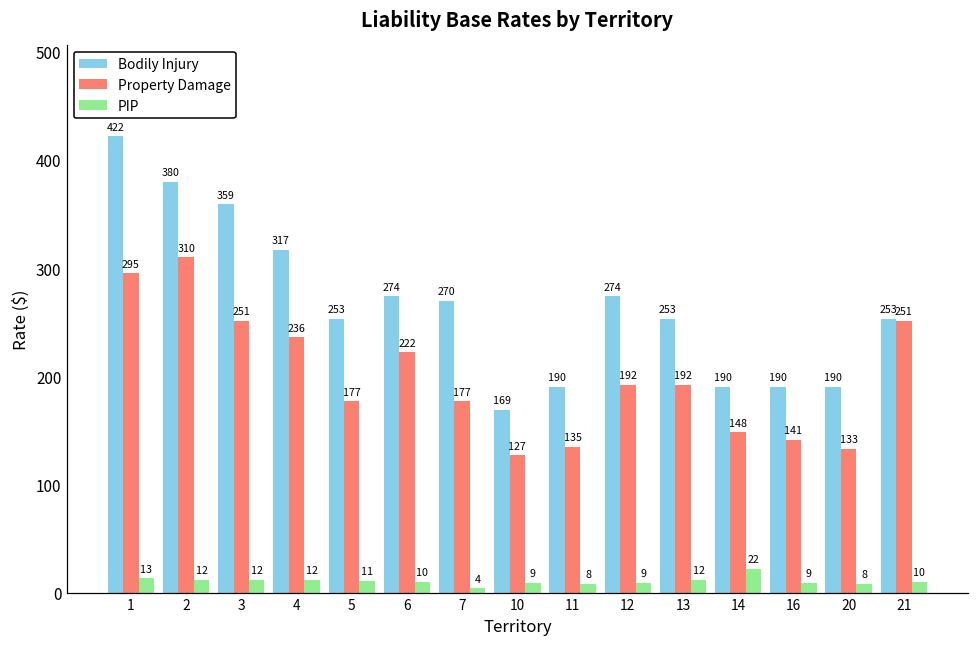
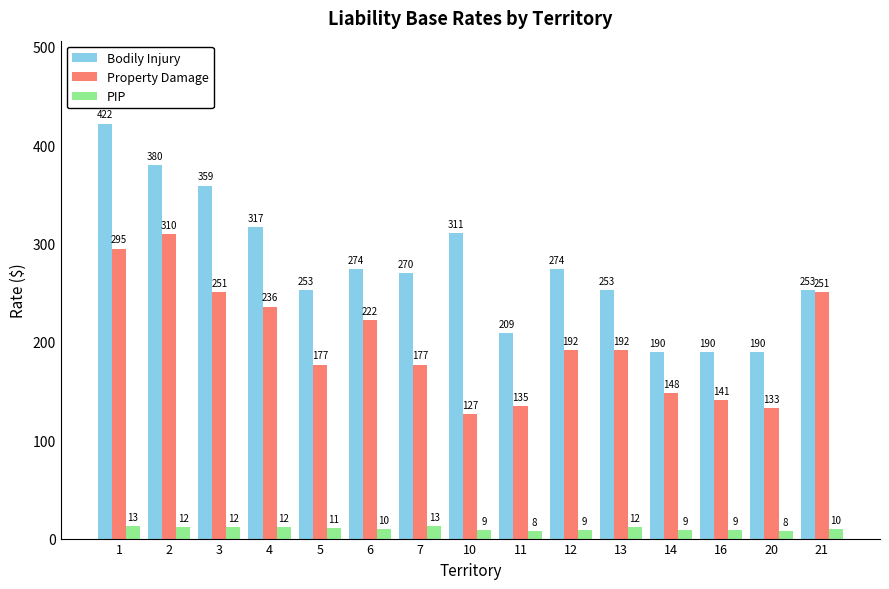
PIP, 7: 4 -> 13
Bodily Injury, 10: 169 -> 311
Bodily Injury, 11: 190 -> 209
PIP, 14: 22 -> 9
